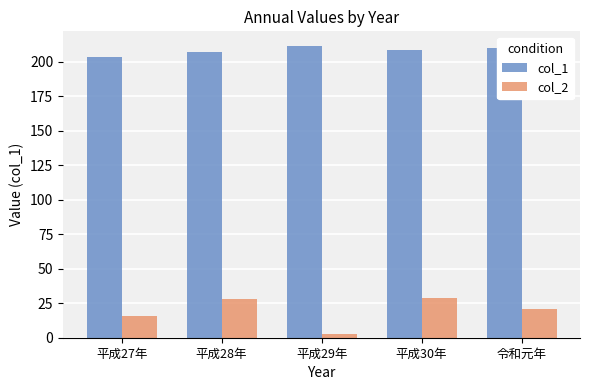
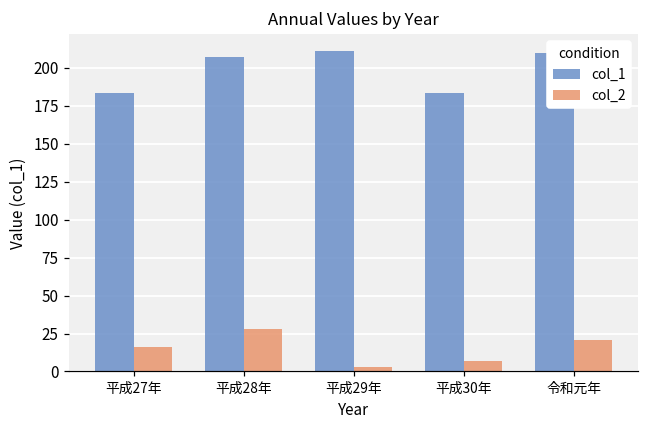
col_1, 平成27年: 203 -> 183
col_1, 平成30年: 208 -> 183
col_2, 平成30年: 29 -> 7
